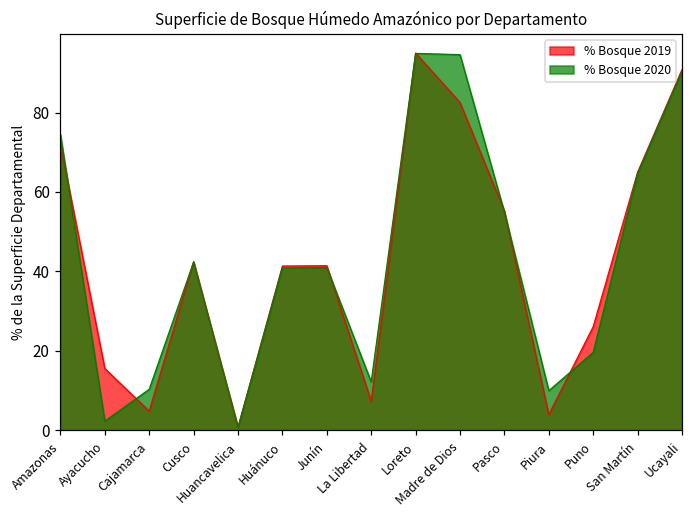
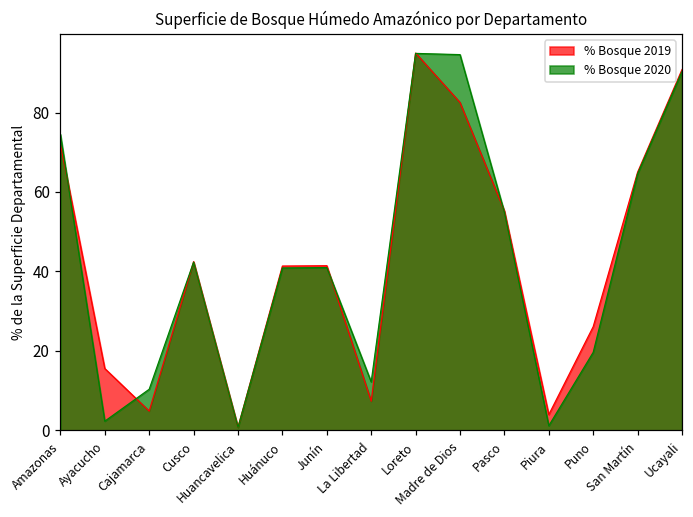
% Bosque 2020, Piura: 10 -> 1
